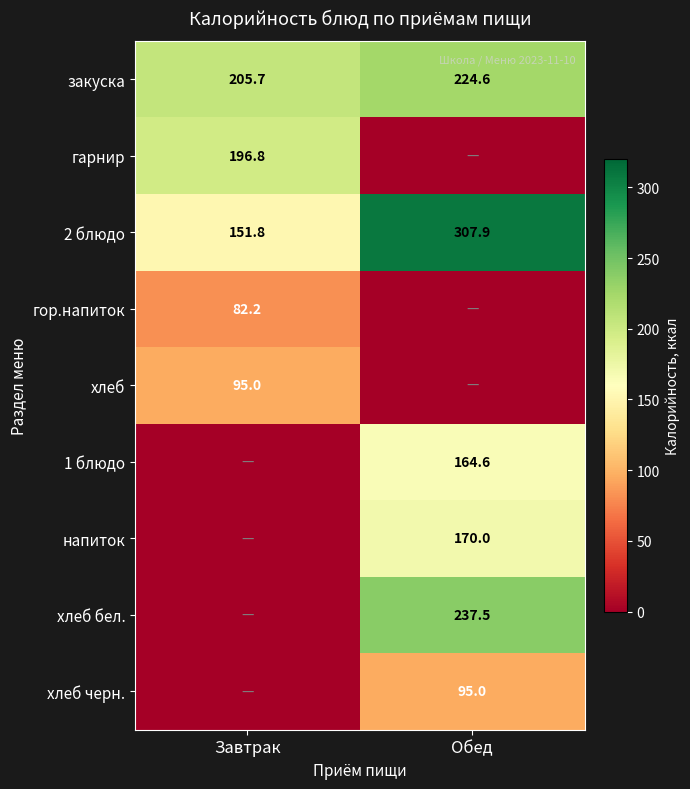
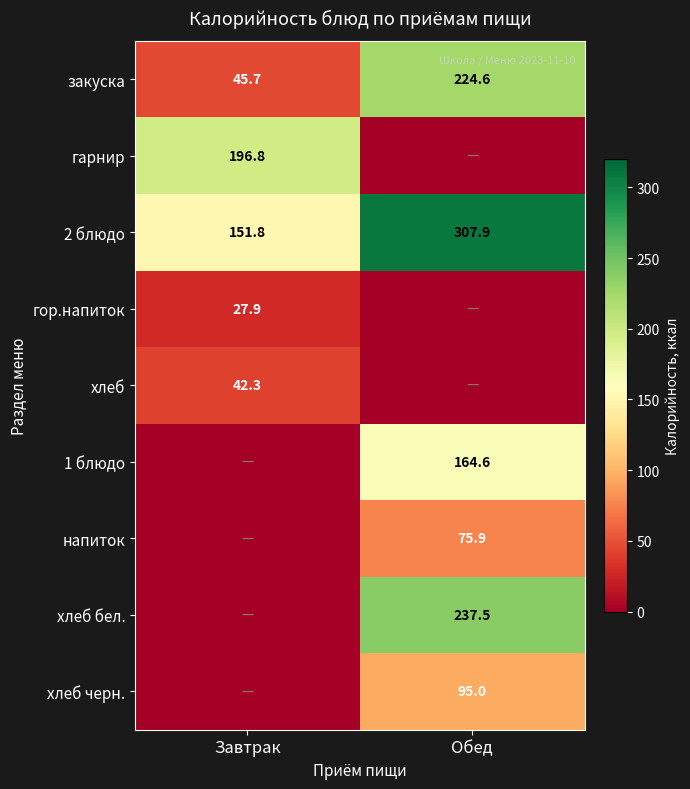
закуска, Завтрак: 205.7 -> 45.7
гор.напиток, Завтрак: 82.2 -> 27.9
хлеб, Завтрак: 95.0 -> 42.3
напиток, Обед: 170.0 -> 75.9
